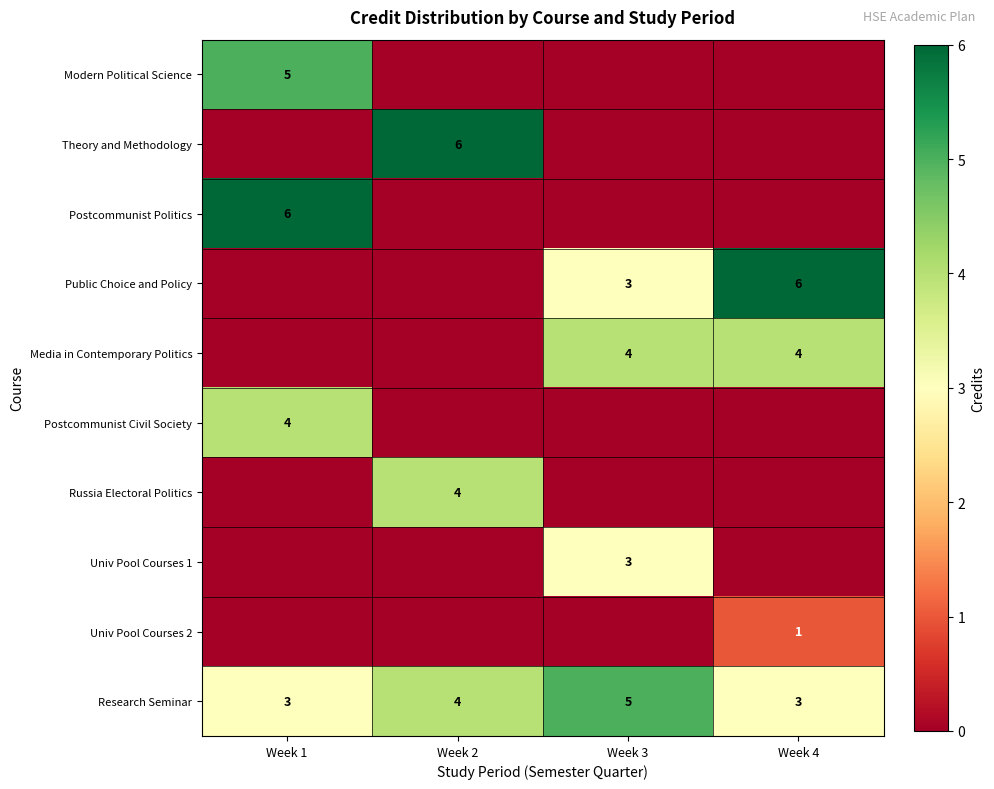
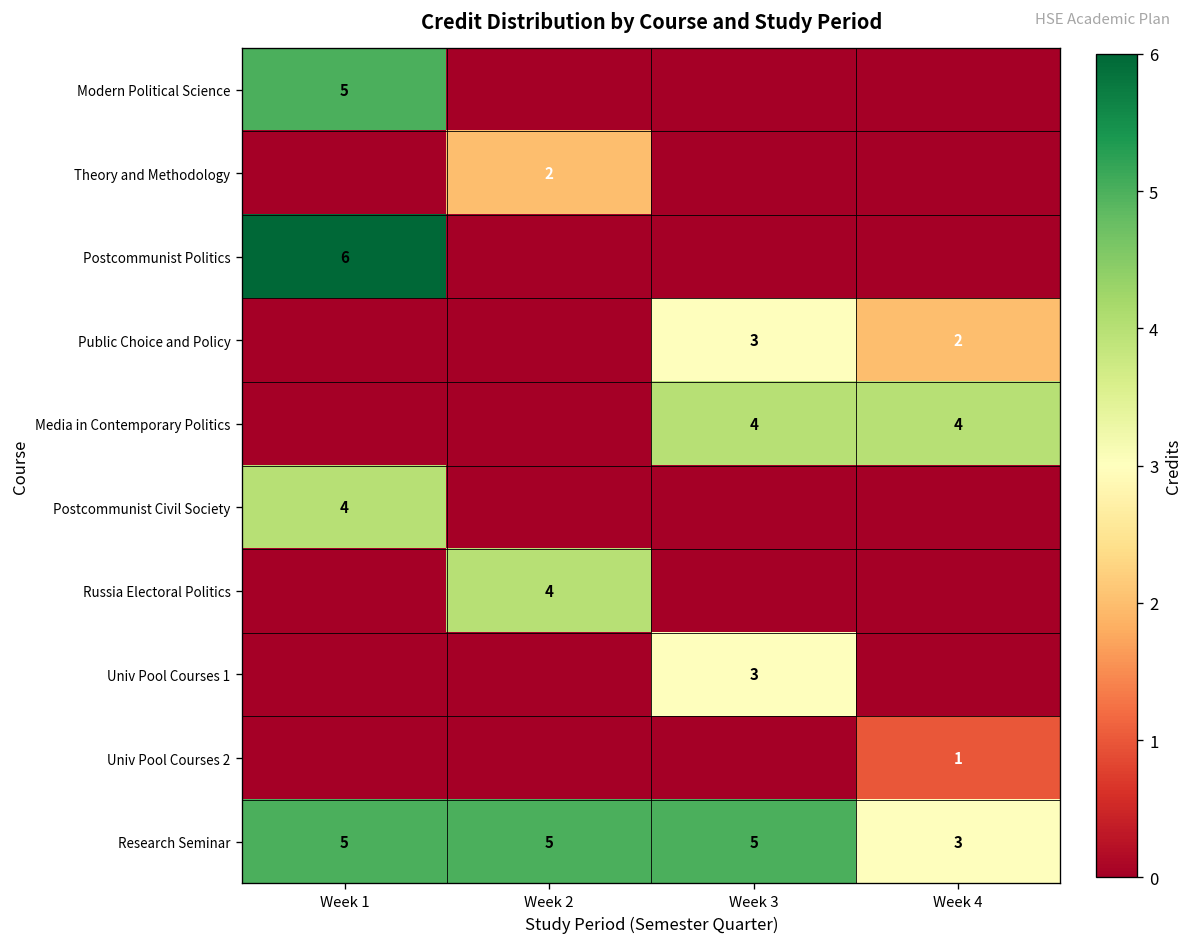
Theory and Methodology, Week 2: 6 -> 2
Public Choice and Policy, Week 4: 6 -> 2
Research Seminar, Week 1: 3 -> 5
Research Seminar, Week 2: 4 -> 5
